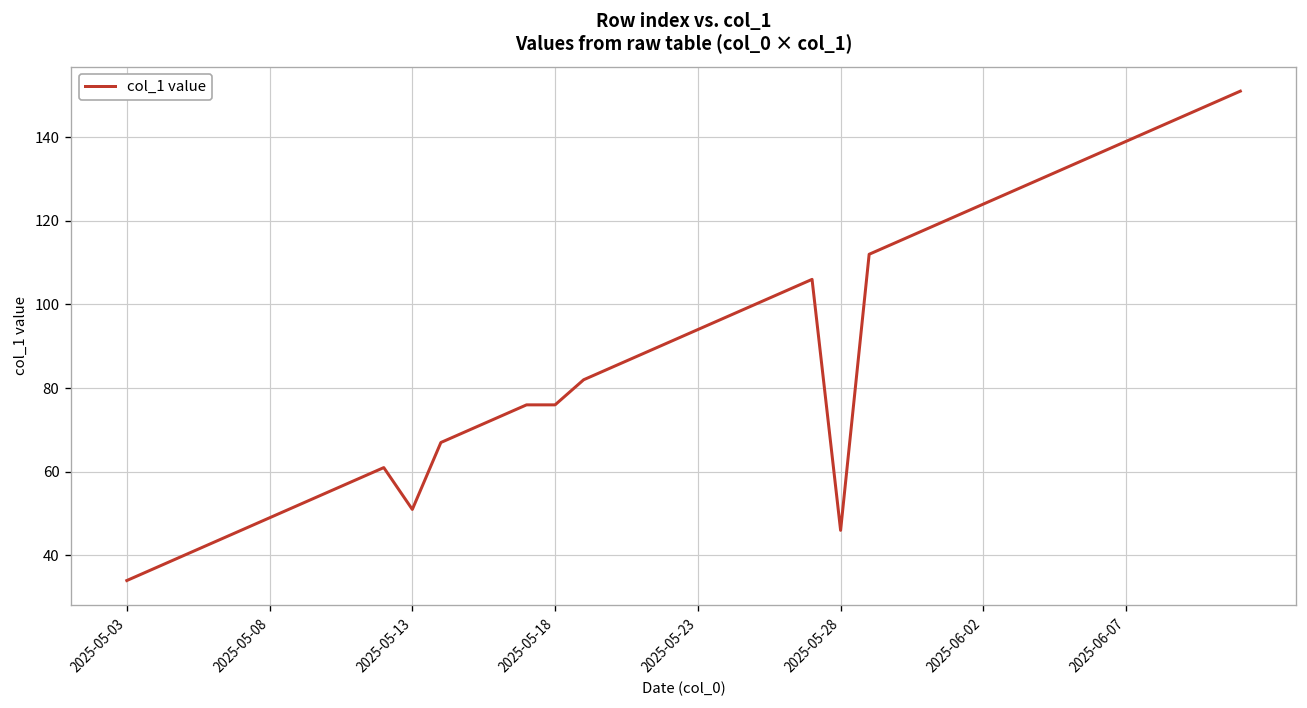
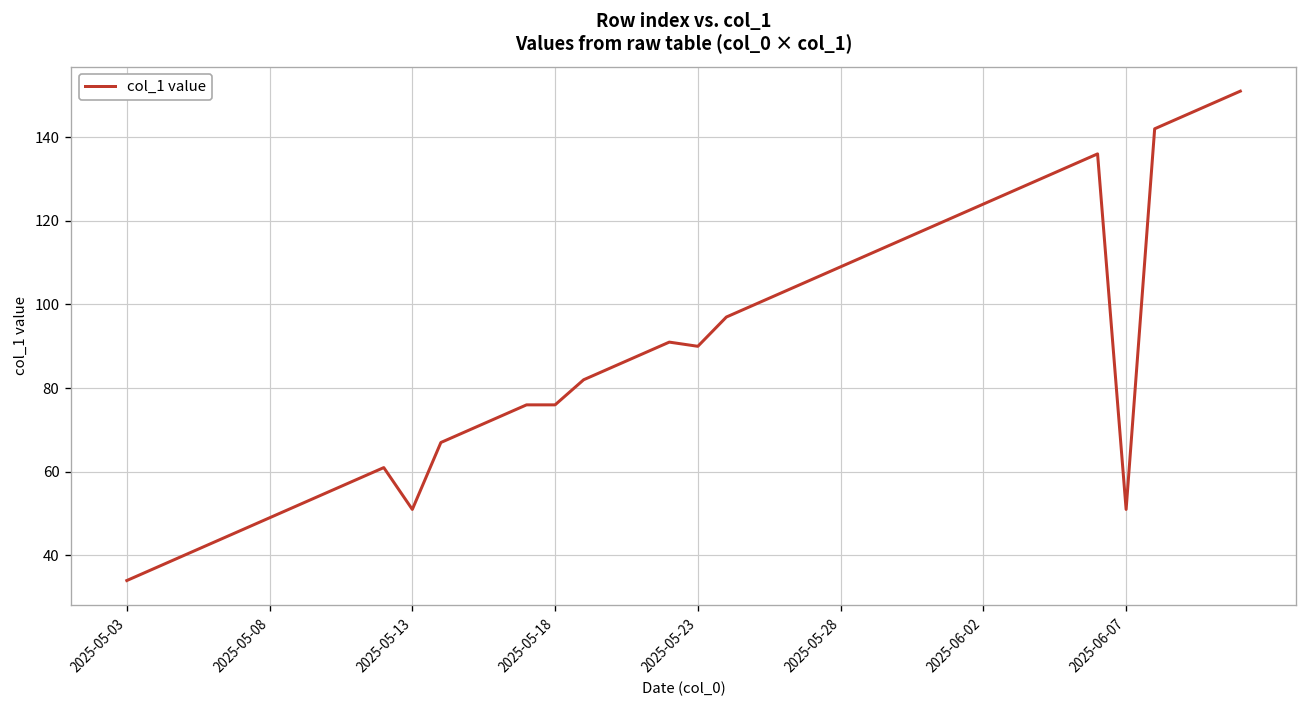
2025-05-23: 94 -> 90
2025-05-28: 46 -> 109
2025-06-07: 139 -> 51
